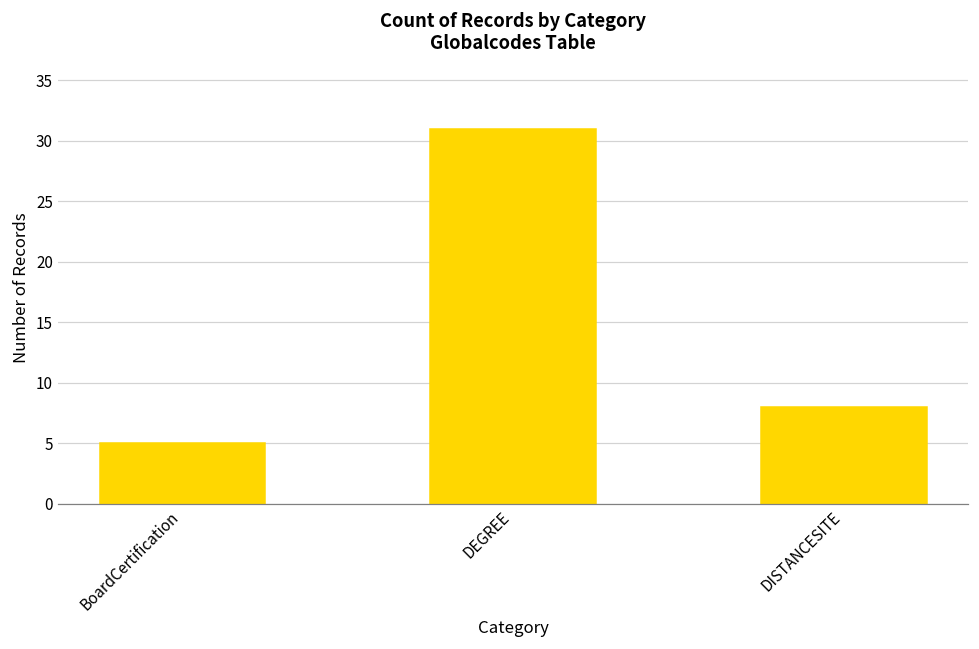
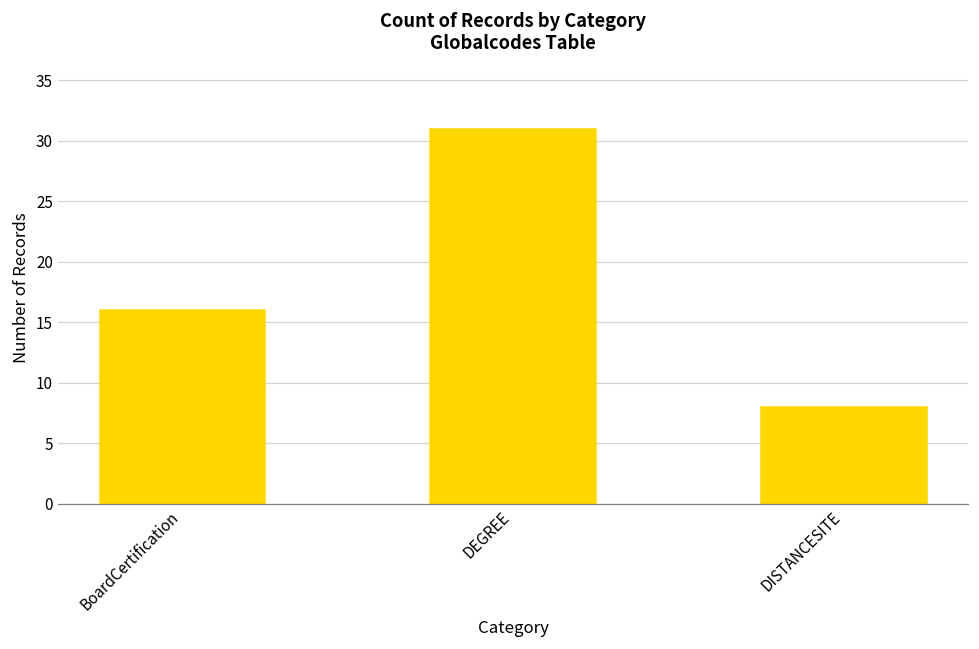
BoardCertification: 5 -> 16
